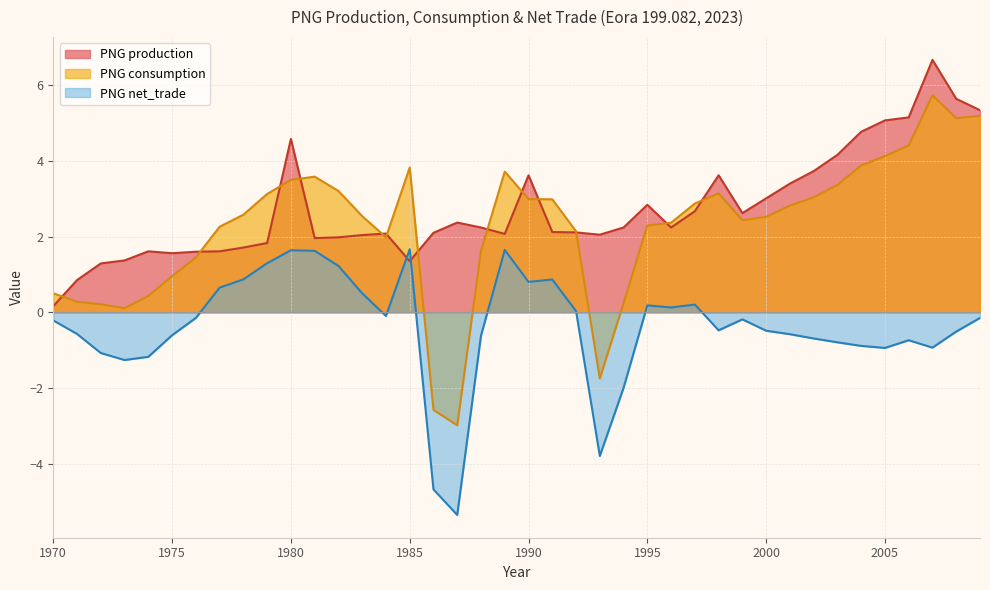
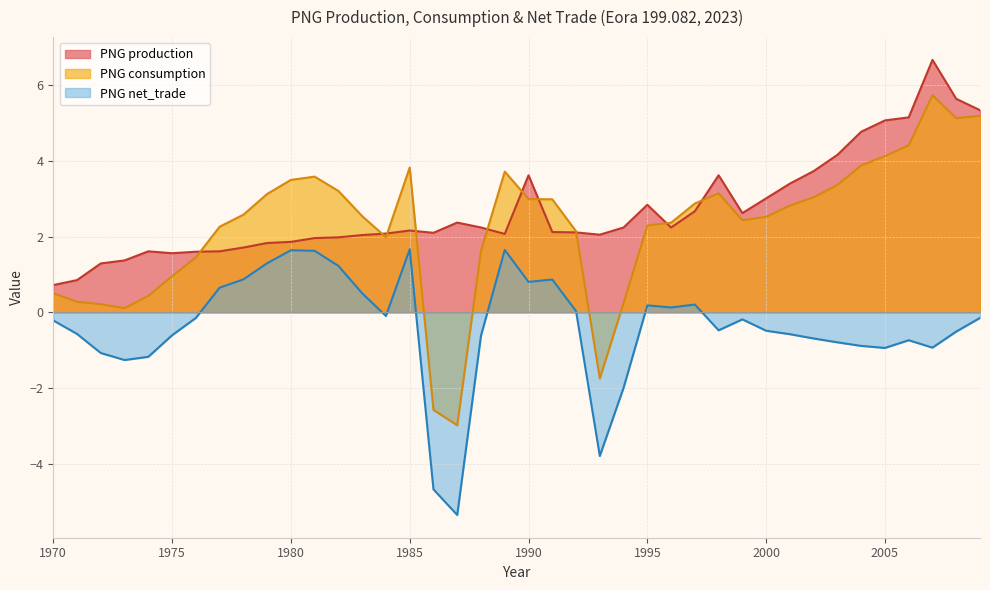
PNG production, 1970: 0.2 -> 0.7
PNG production, 1980: 4.6 -> 1.9
PNG production, 1985: 1.4 -> 2.2
